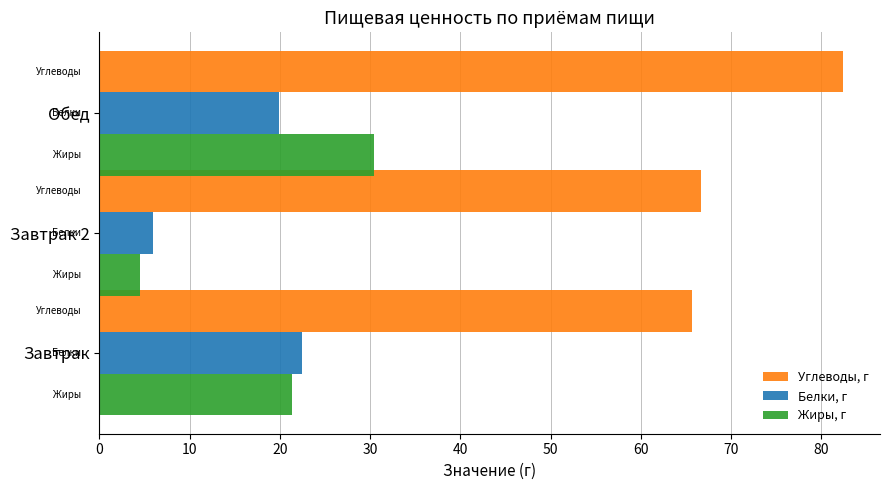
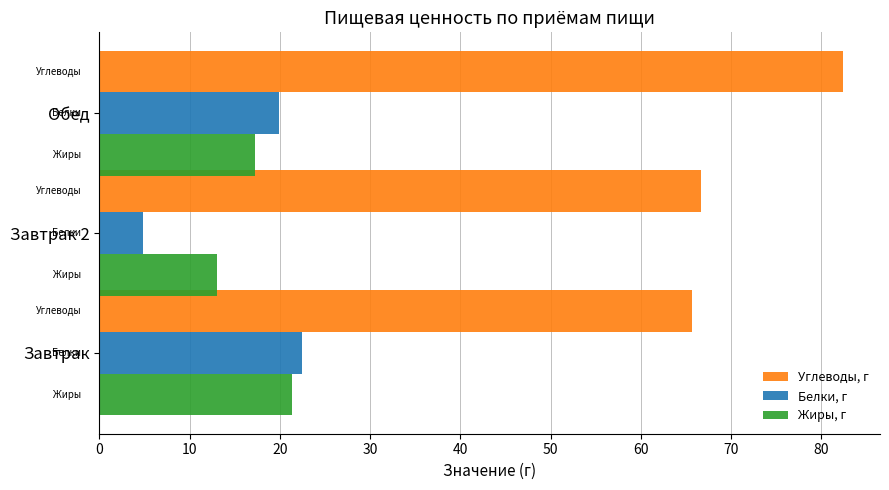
Жиры, г, Обед: 30 -> 17
Белки, г, Завтрак 2: 6 -> 5
Жиры, г, Завтрак 2: 5 -> 13
